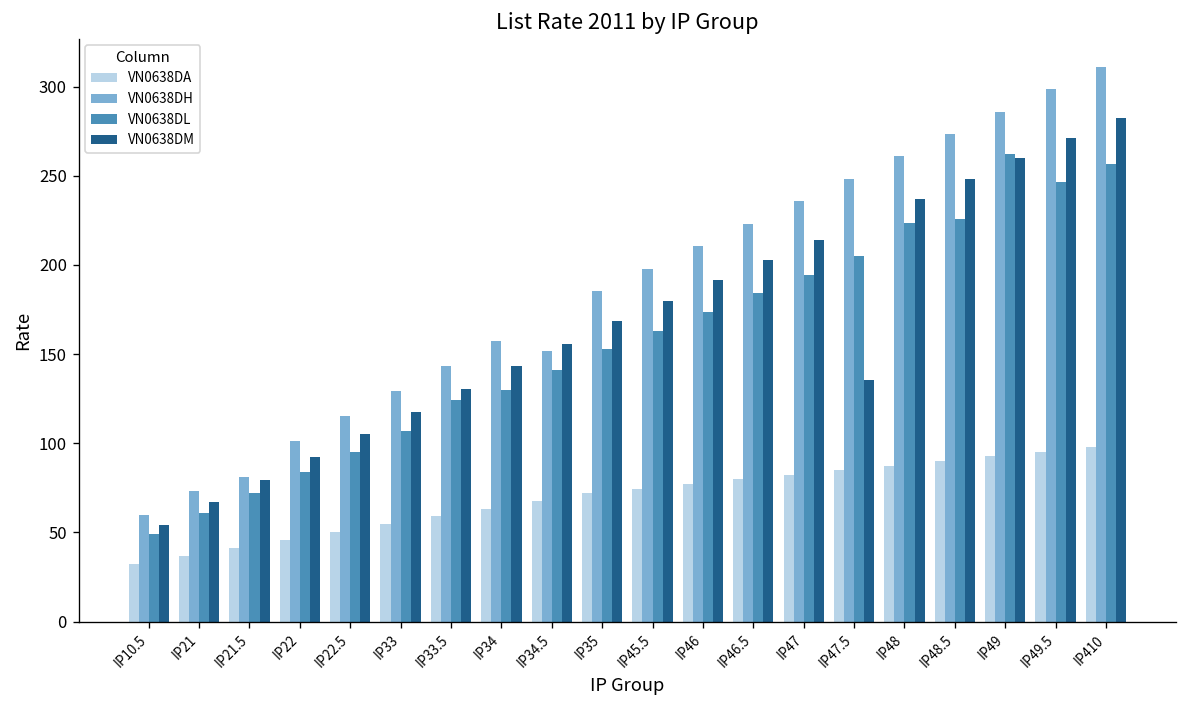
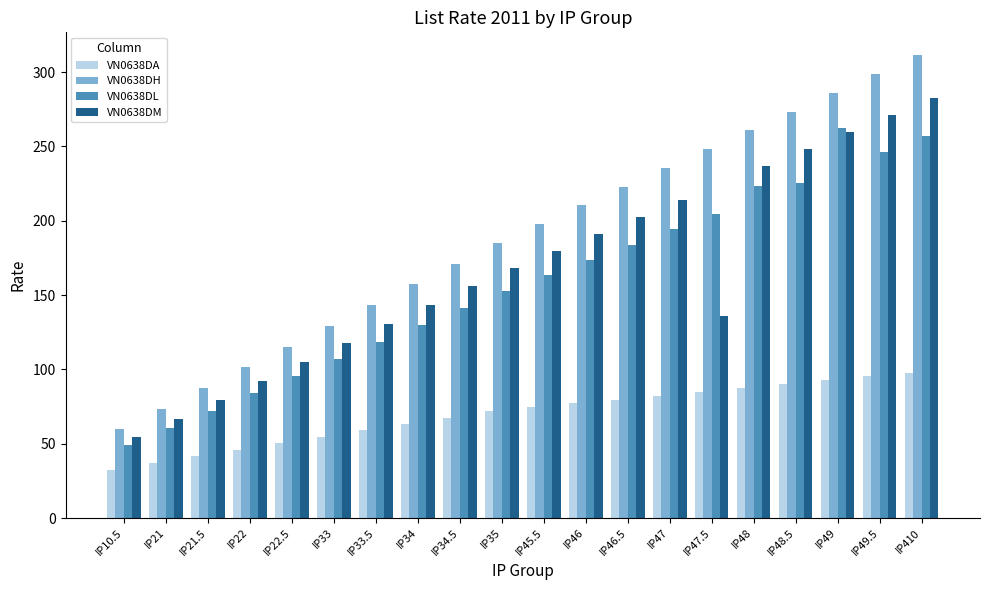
VN0638DH, IP21.5: 81 -> 87
VN0638DL, IP33.5: 124 -> 118
VN0638DH, IP34.5: 152 -> 171
